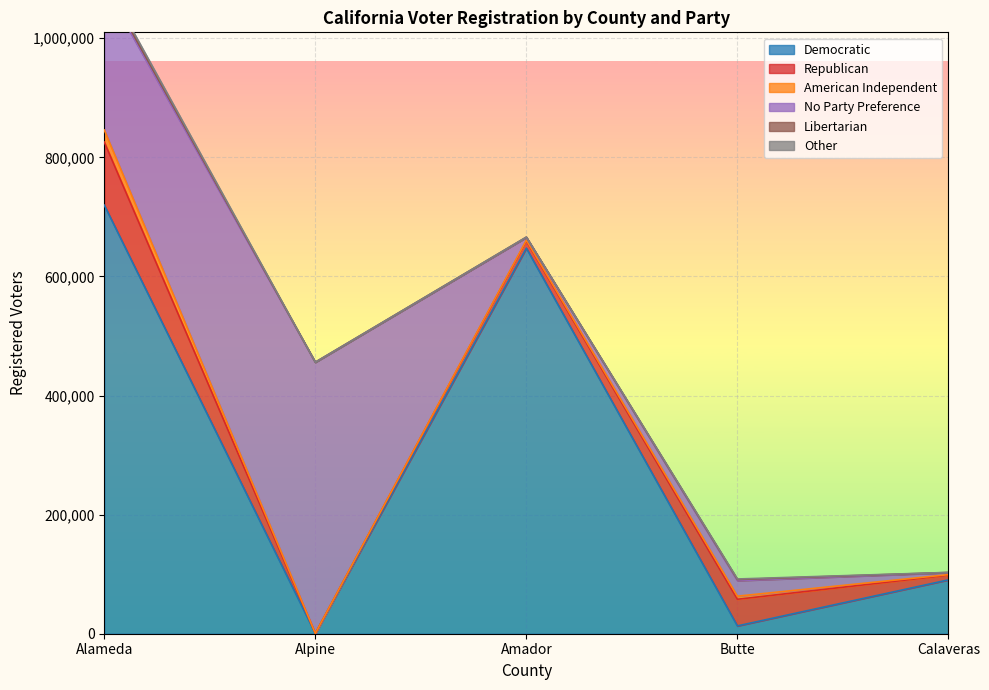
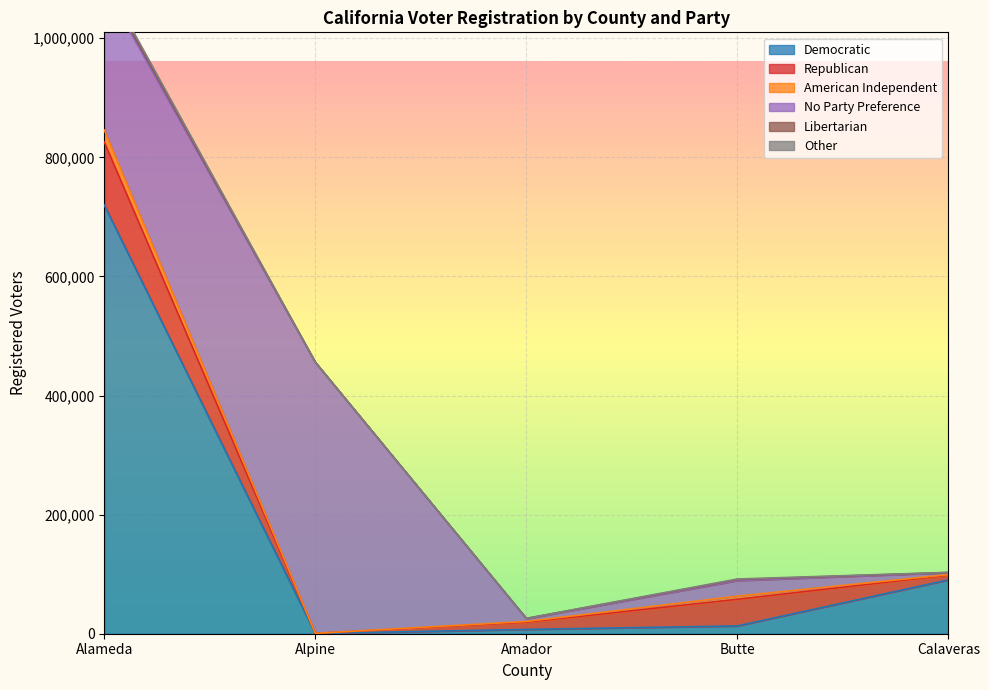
Democratic, Amador: 650,000 -> 10,000
